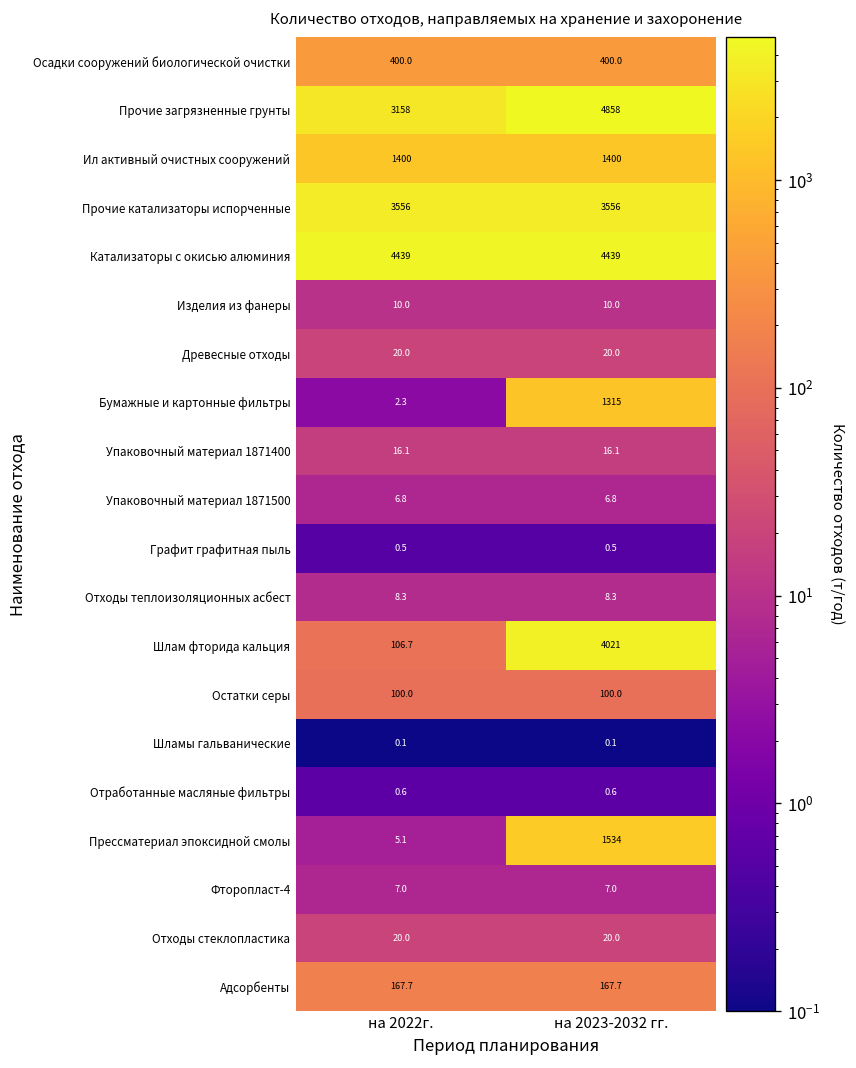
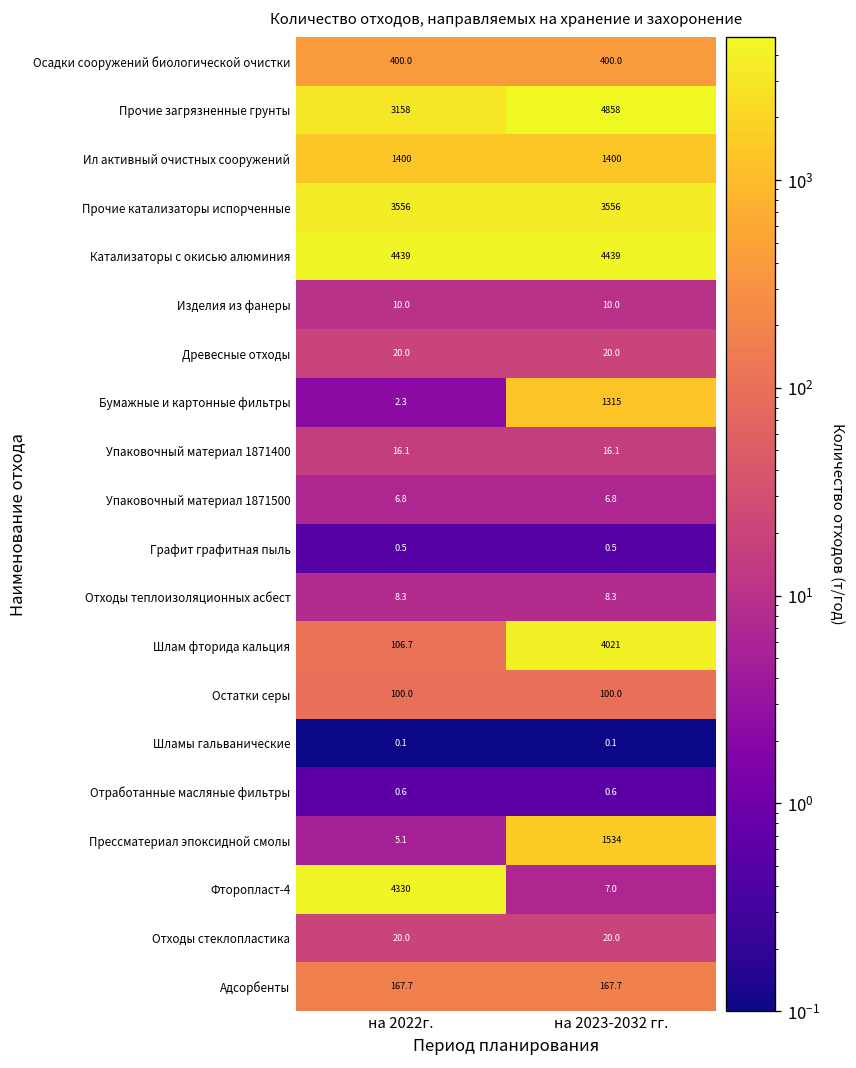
Фторопласт-4, на 2022г.: 7.0 -> 4330
